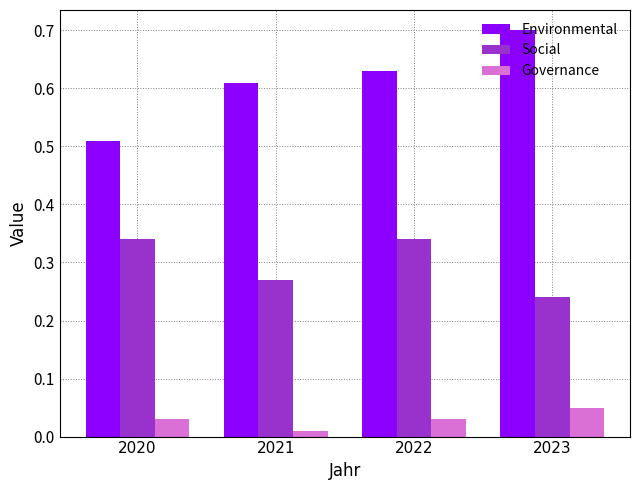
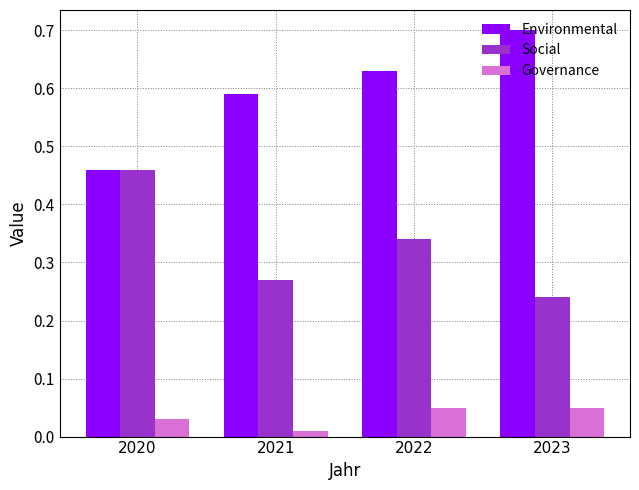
Environmental, 2020: 0.51 -> 0.46
Social, 2020: 0.34 -> 0.46
Environmental, 2021: 0.61 -> 0.59
Governance, 2022: 0.03 -> 0.05
